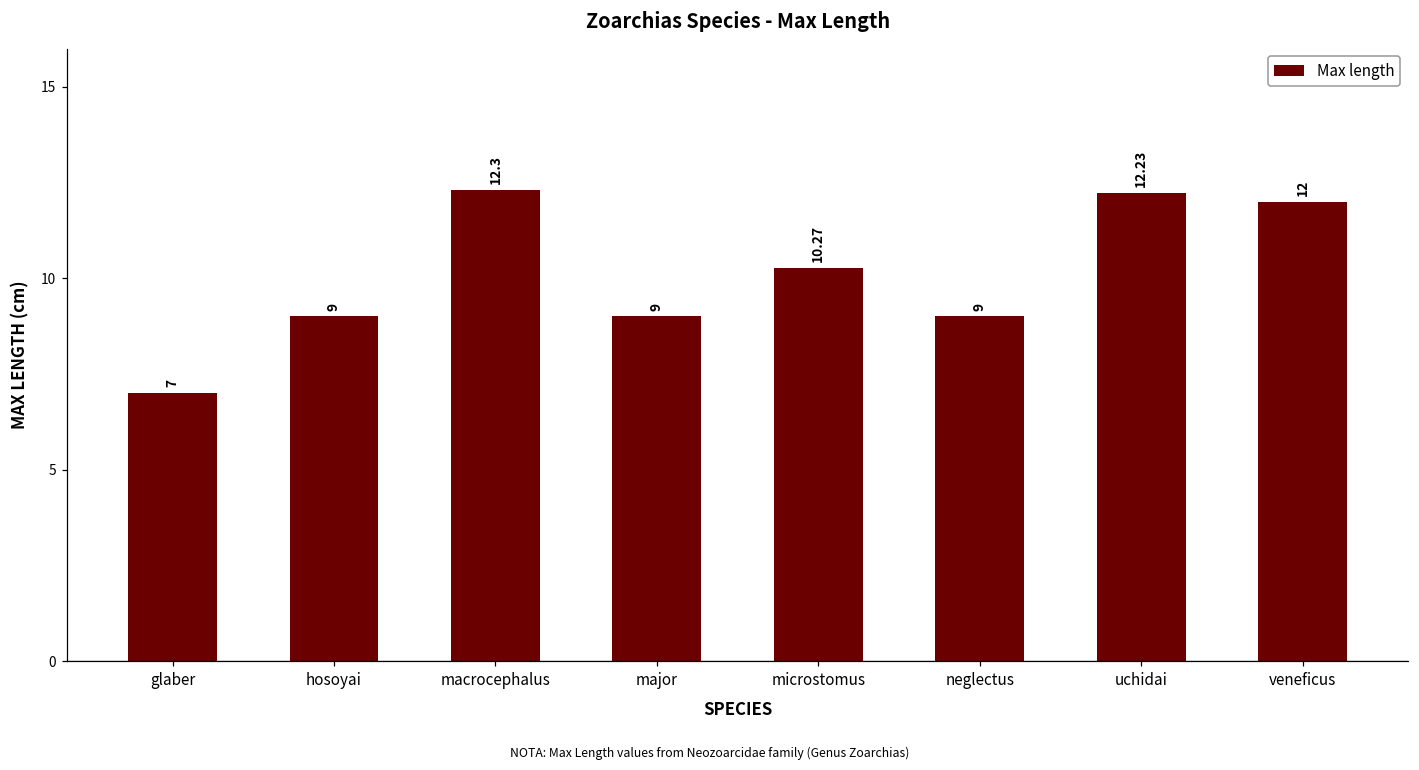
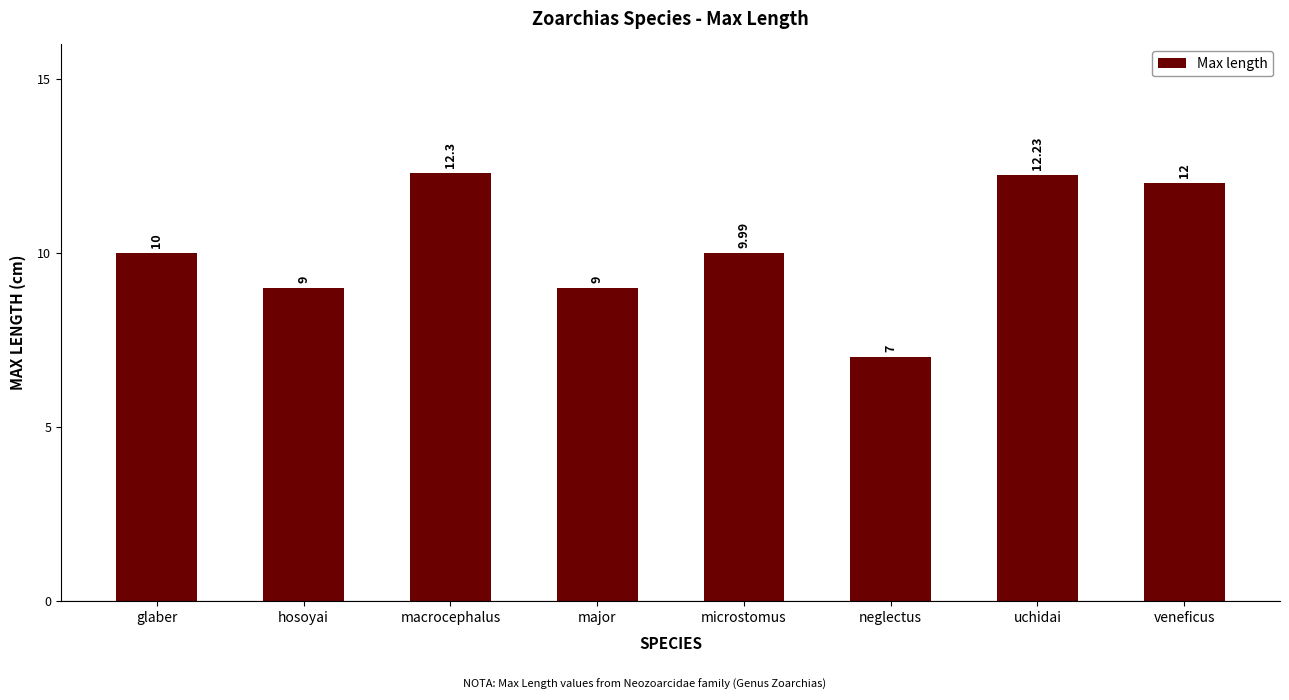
glaber: 7 -> 10
microstomus: 10.27 -> 9.99
neglectus: 9 -> 7
